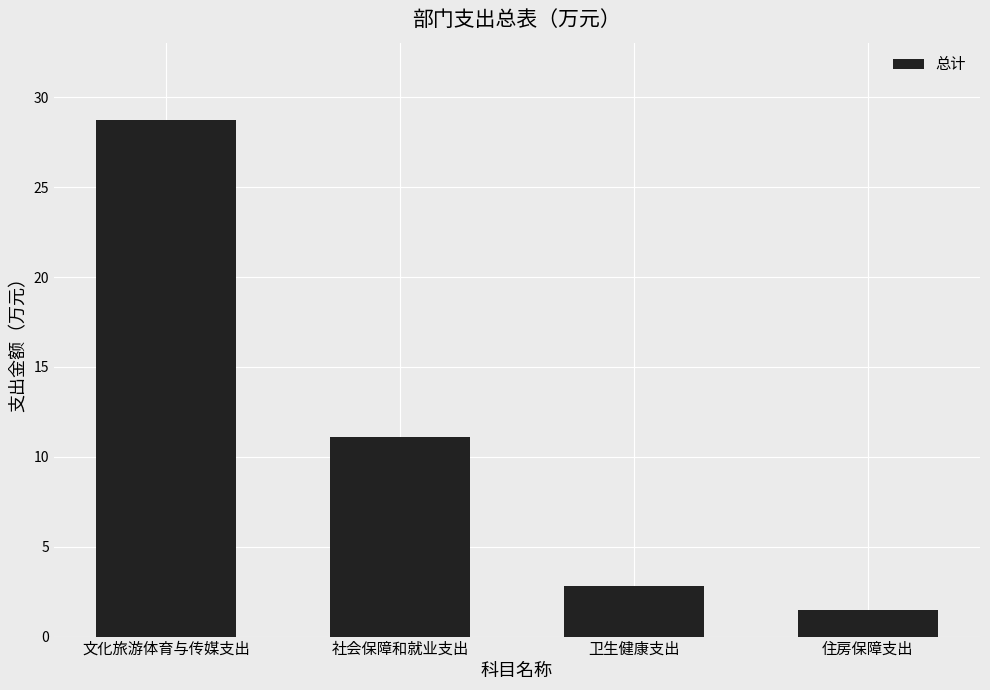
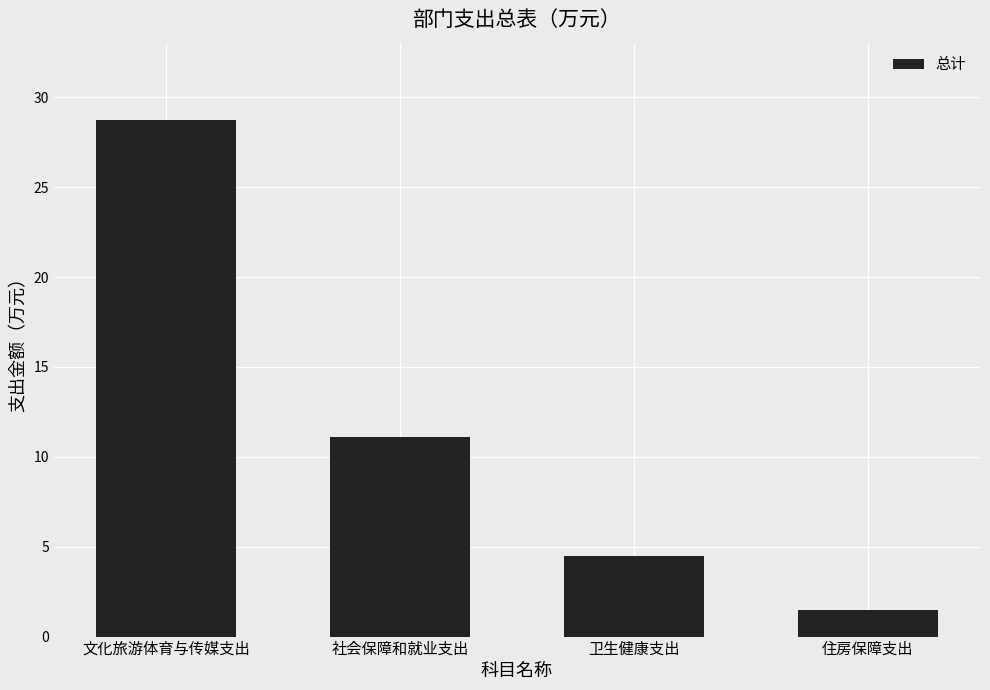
卫生健康支出: 2.8 -> 4.5
